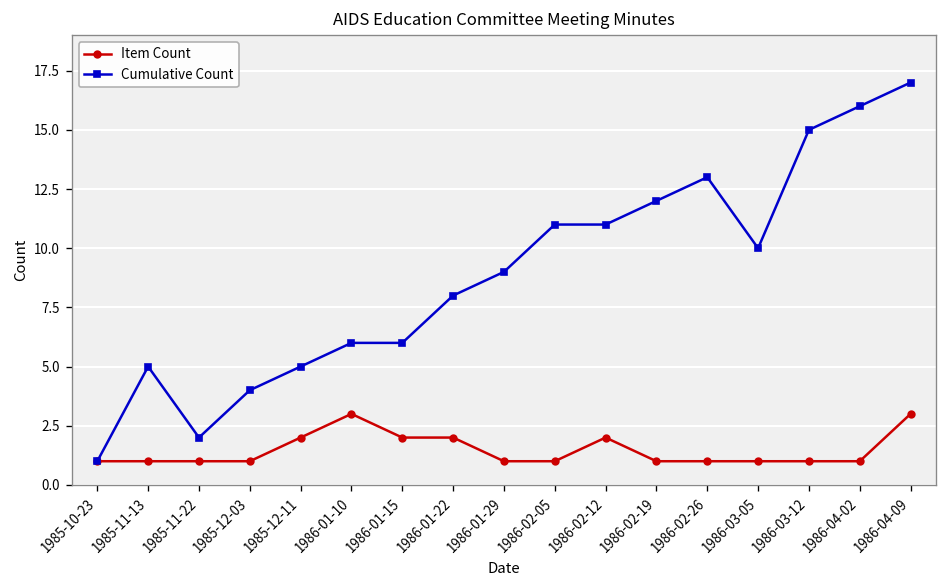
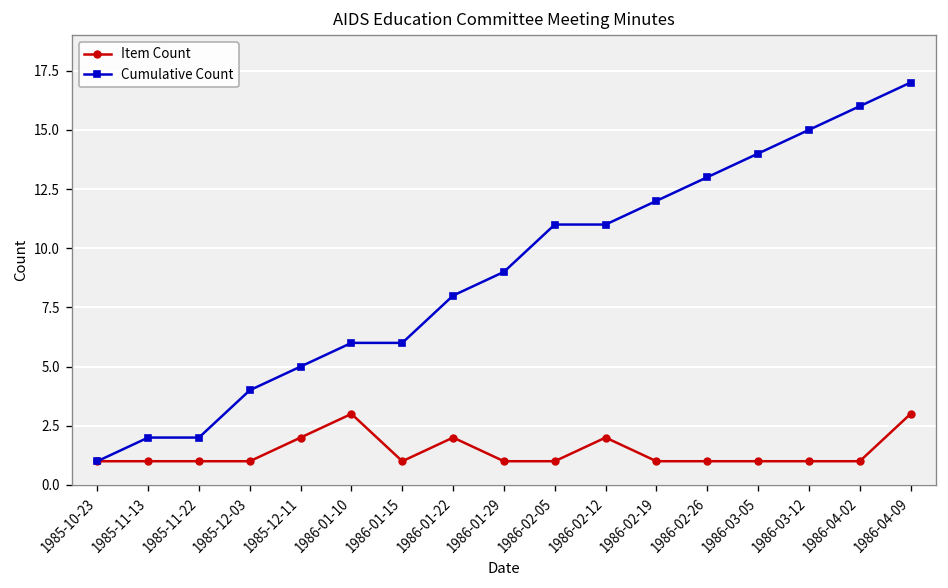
Cumulative Count, 1985-11-13: 5 -> 2
Item Count, 1986-01-15: 2 -> 1
Cumulative Count, 1986-03-05: 10 -> 14
